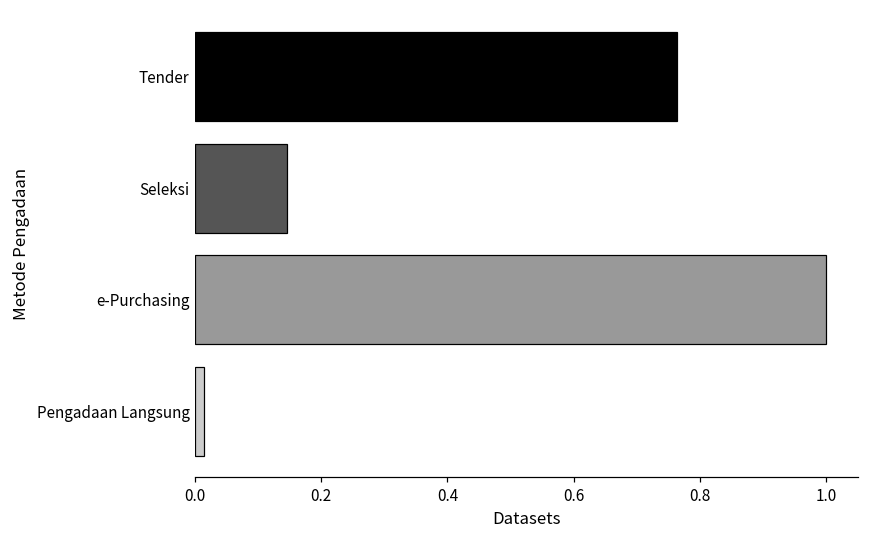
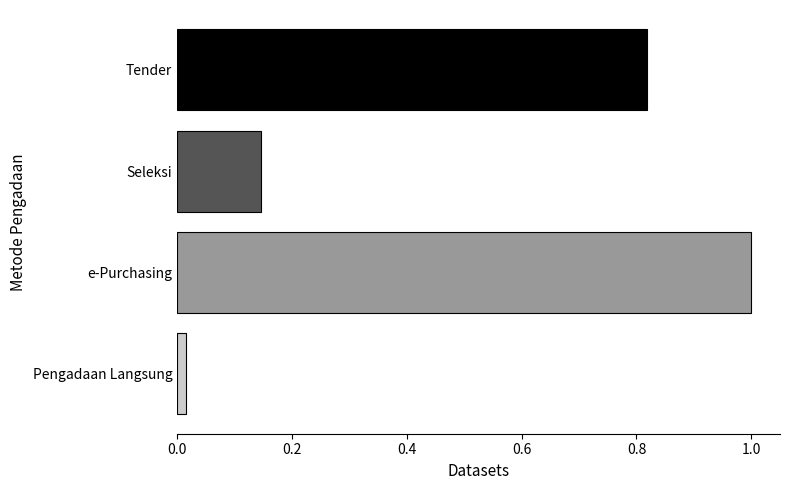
Tender: 0.76 -> 0.82
